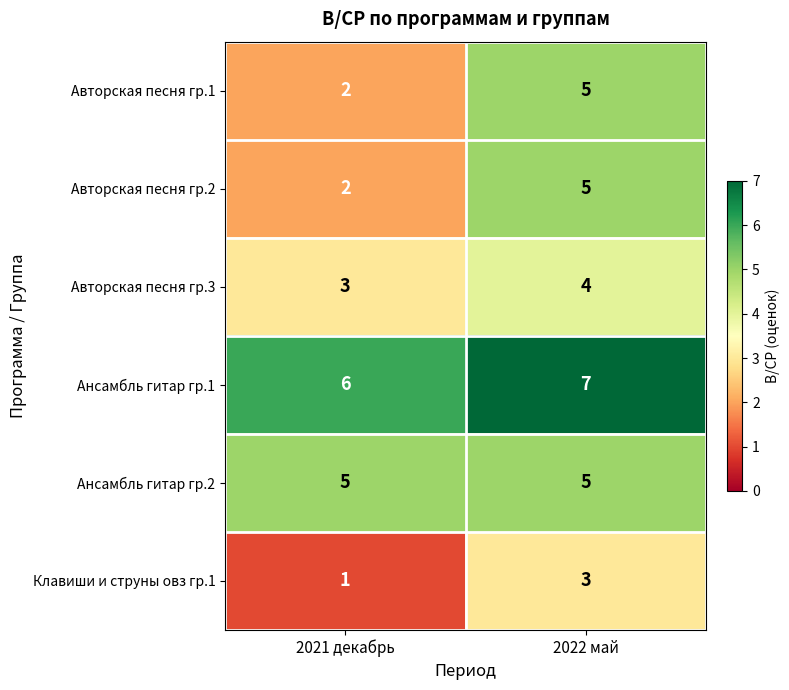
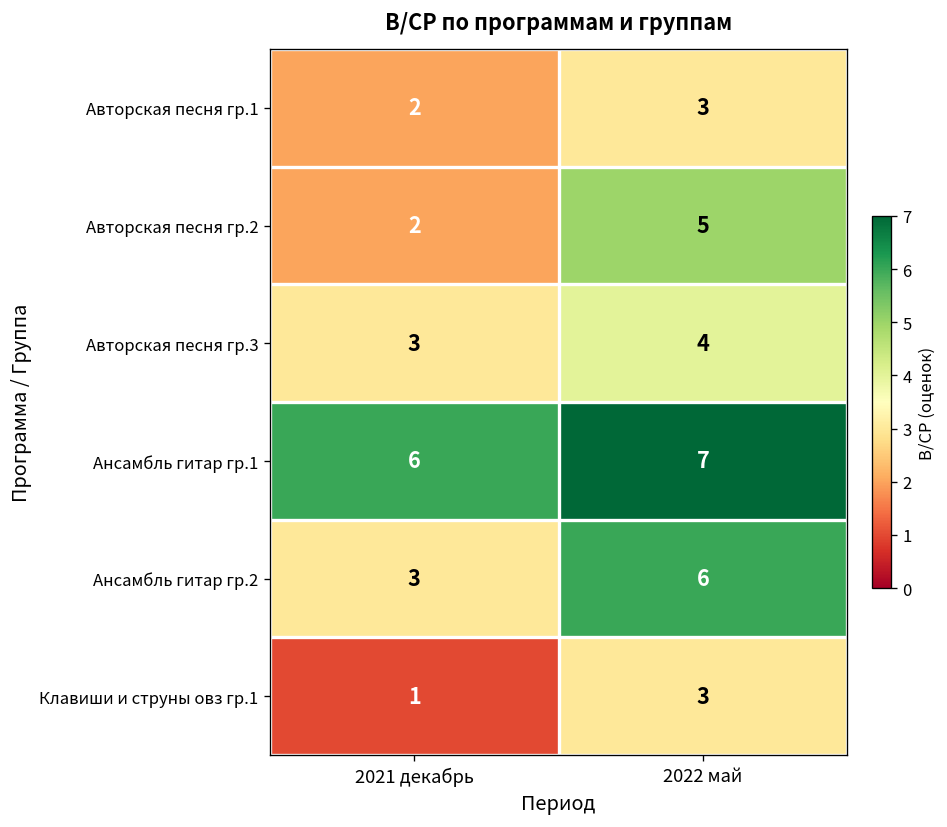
Авторская песня гр.1, 2022 май: 5 -> 3
Ансамбль гитар гр.2, 2021 декабрь: 5 -> 3
Ансамбль гитар гр.2, 2022 май: 5 -> 6
